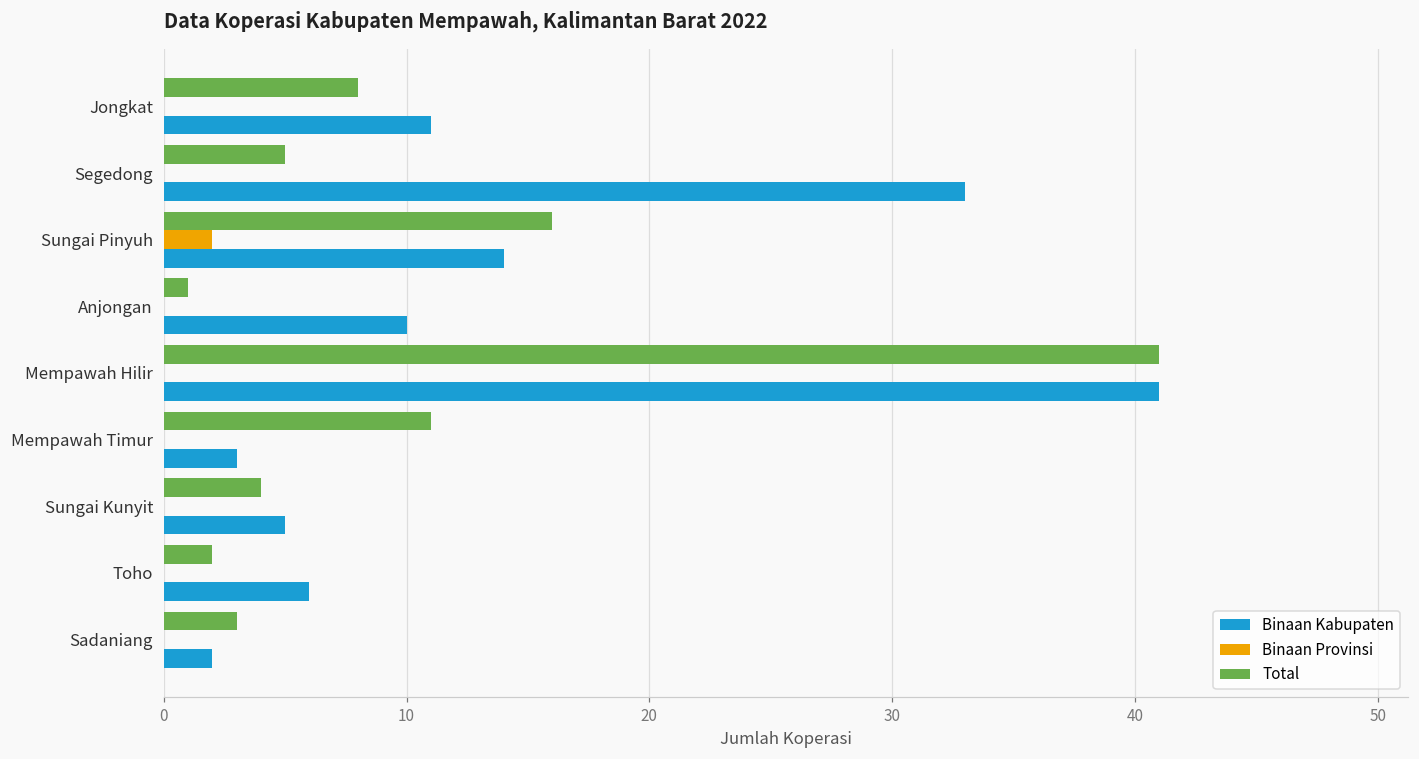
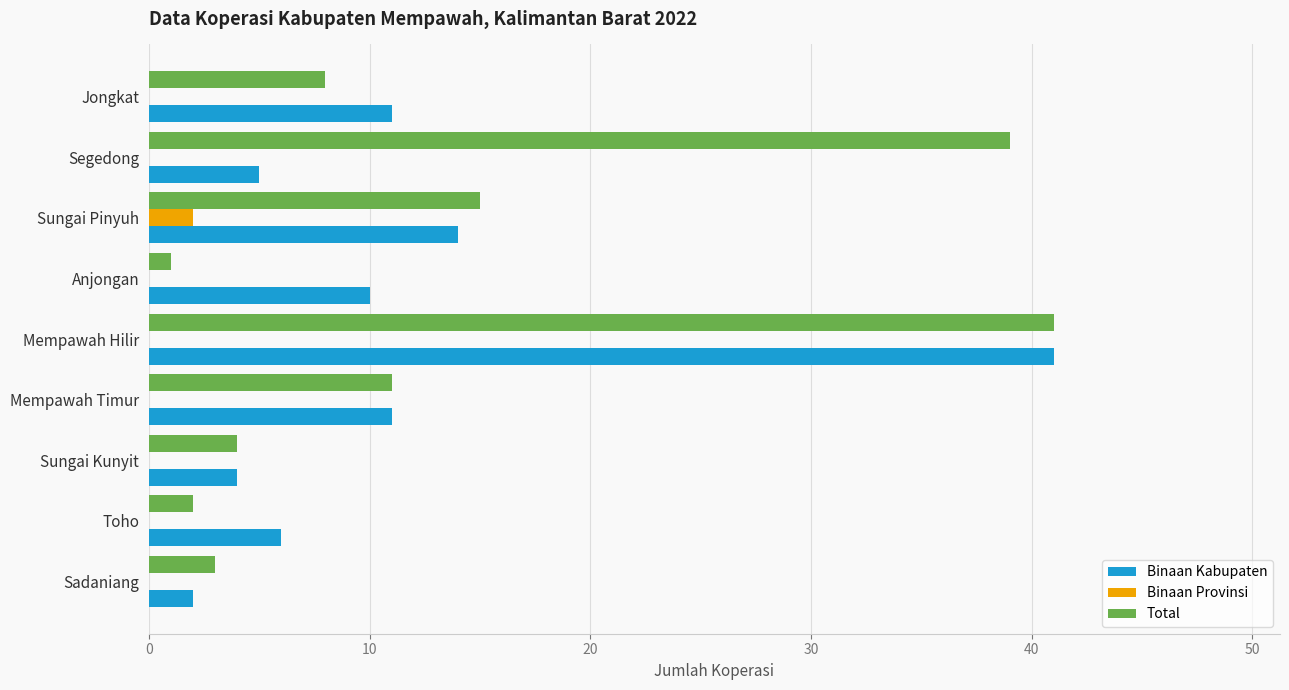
Total, Segedong: 5 -> 39
Binaan Kabupaten, Segedong: 33 -> 5
Total, Sungai Pinyuh: 16 -> 15
Binaan Kabupaten, Mempawah Timur: 3 -> 11
Binaan Kabupaten, Sungai Kunyit: 5 -> 4
